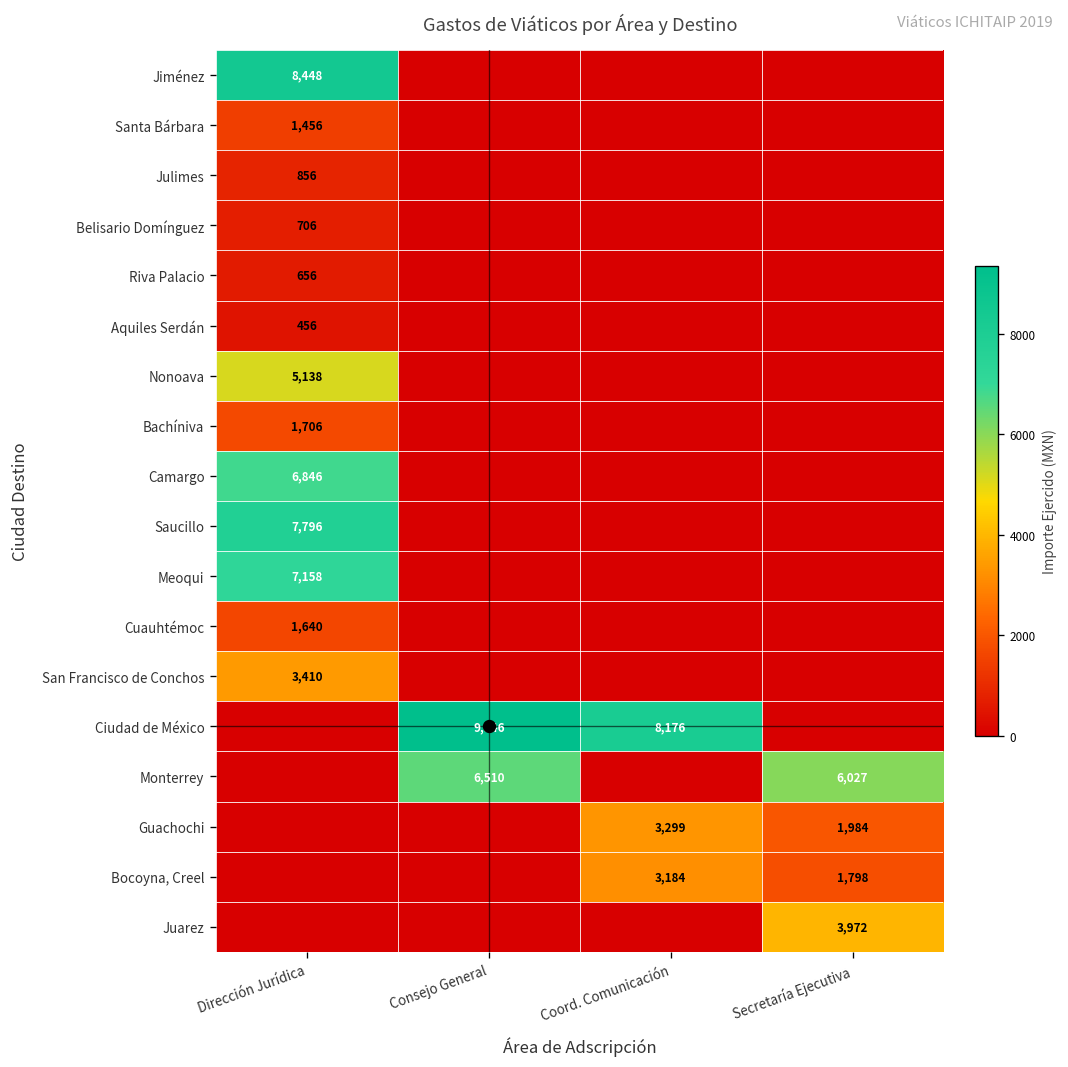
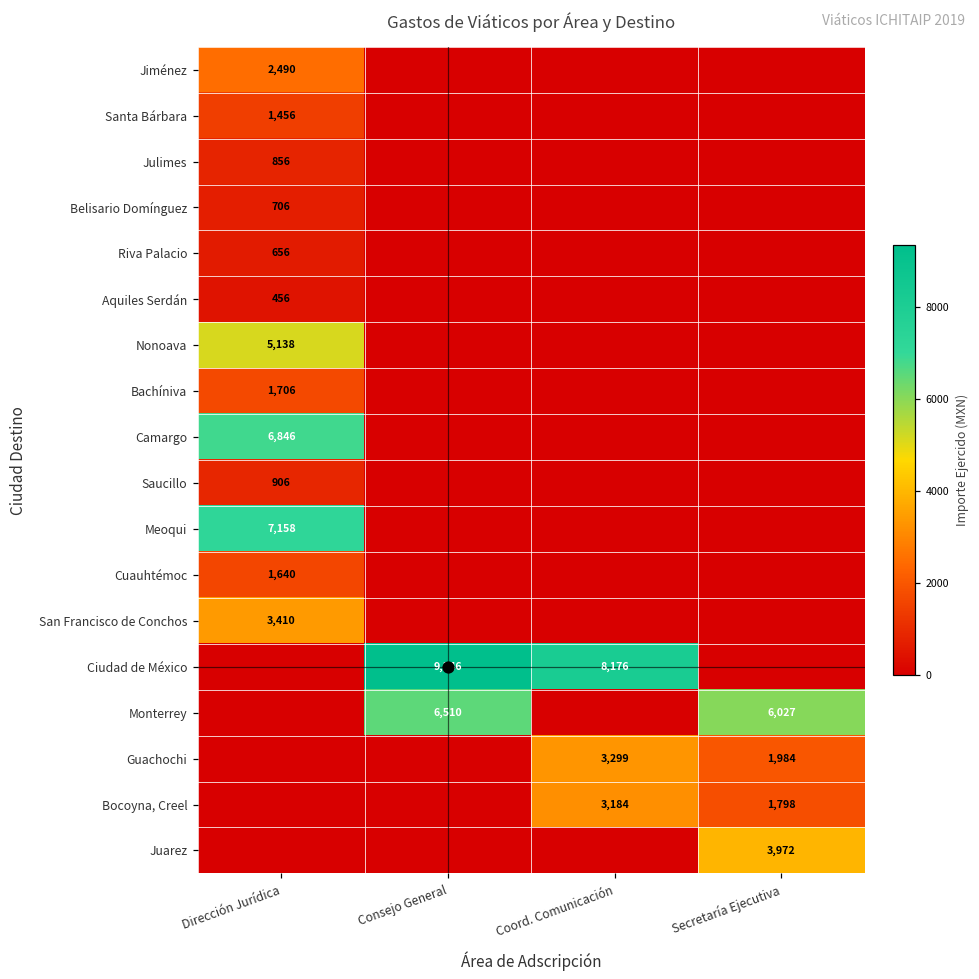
Jiménez, Dirección Jurídica: 8,448 -> 2,490
Saucillo, Dirección Jurídica: 7,796 -> 906
